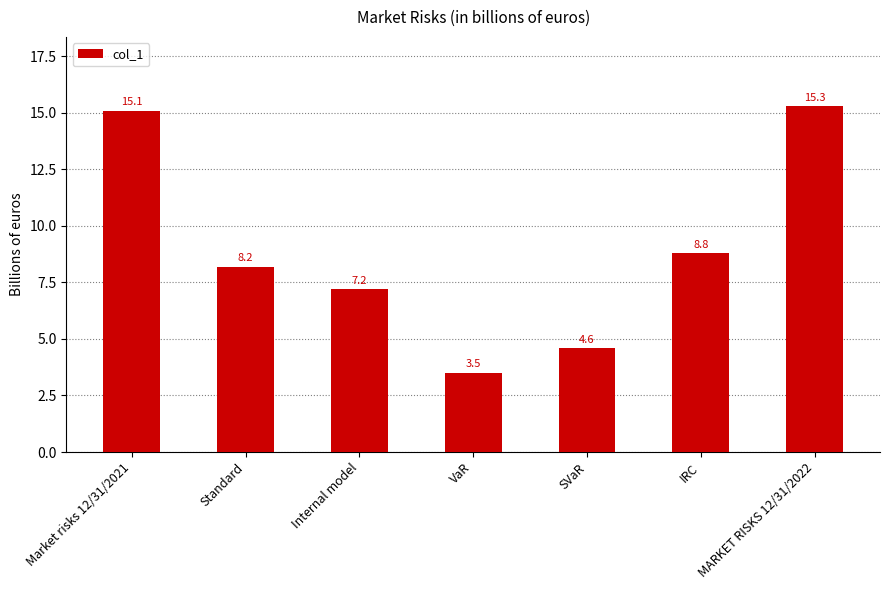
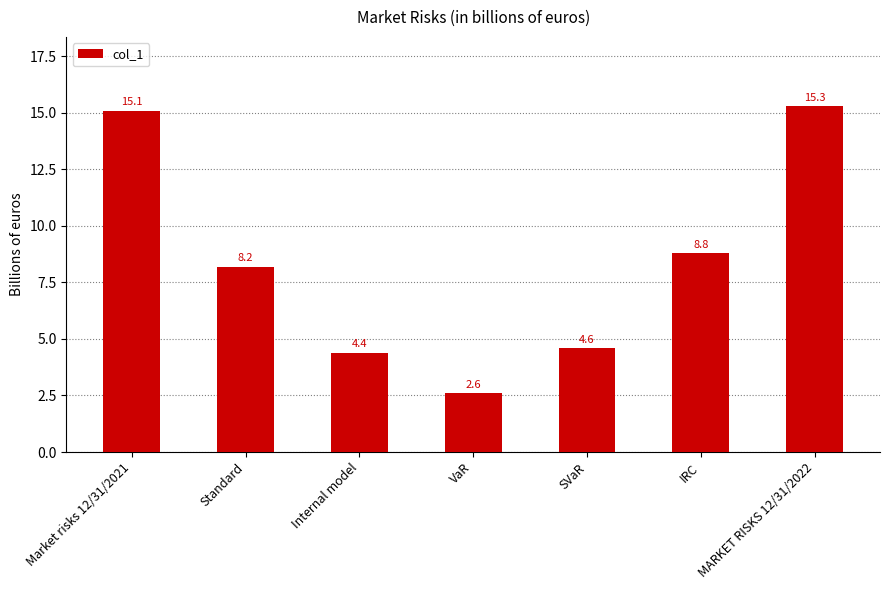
Internal model: 7.2 -> 4.4
VaR: 3.5 -> 2.6
